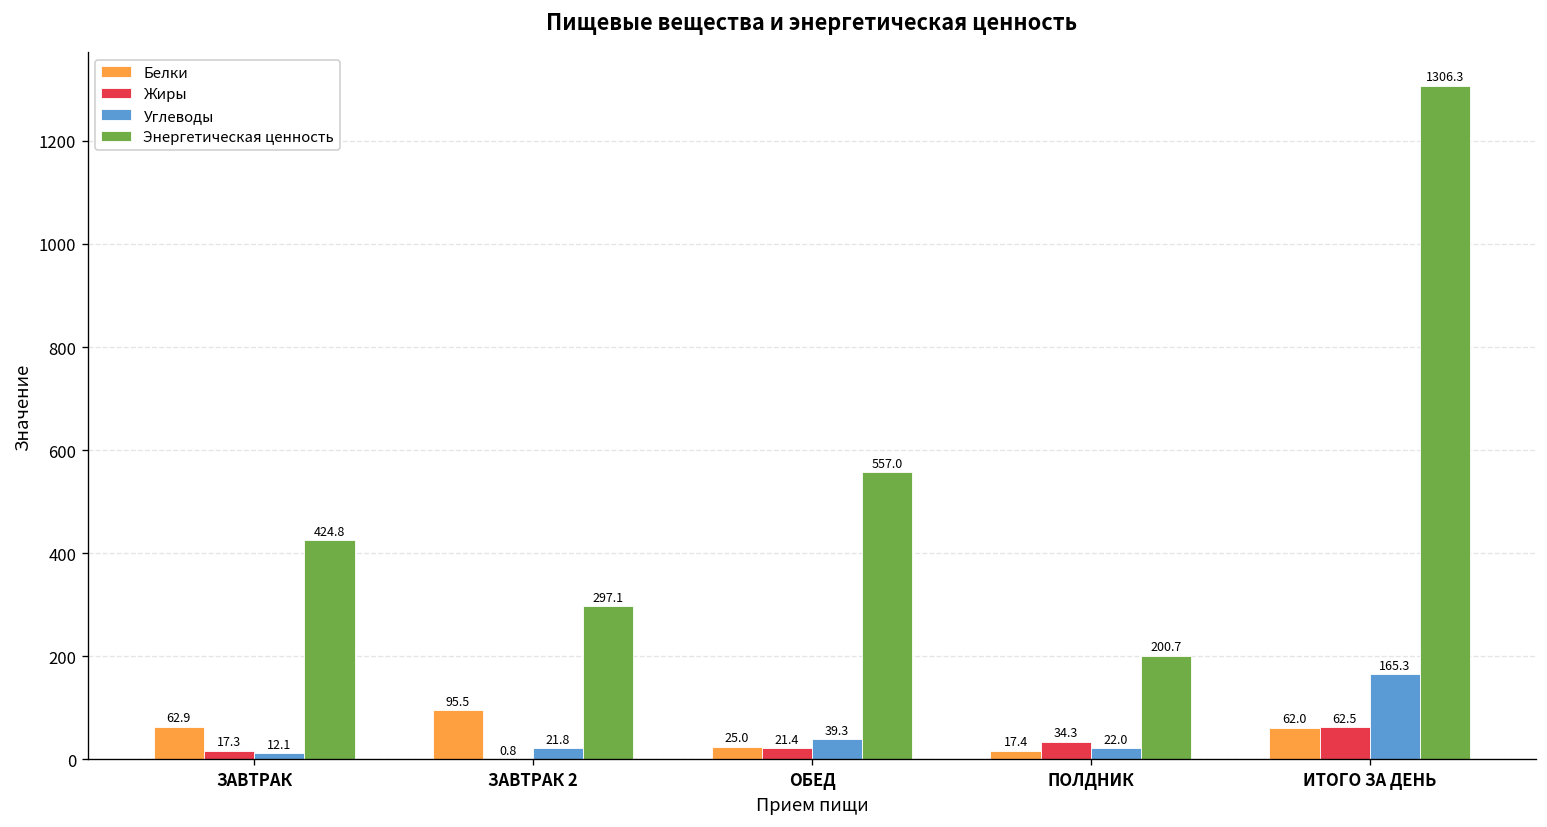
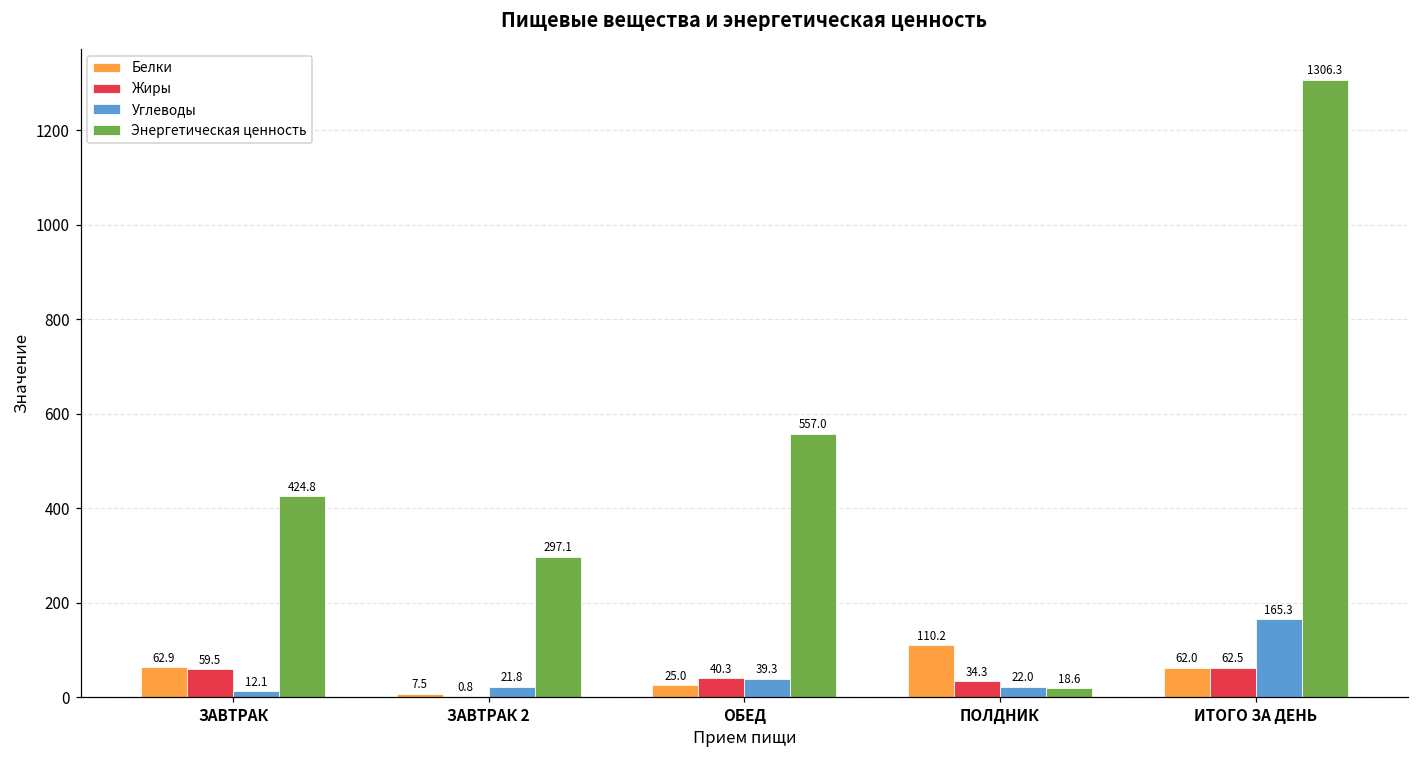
Жиры, ЗАВТРАК: 17.3 -> 59.5
Белки, ЗАВТРАК 2: 95.5 -> 7.5
Жиры, ОБЕД: 21.4 -> 40.3
Белки, ПОЛДНИК: 17.4 -> 110.2
Энергетическая ценность, ПОЛДНИК: 200.7 -> 18.6
